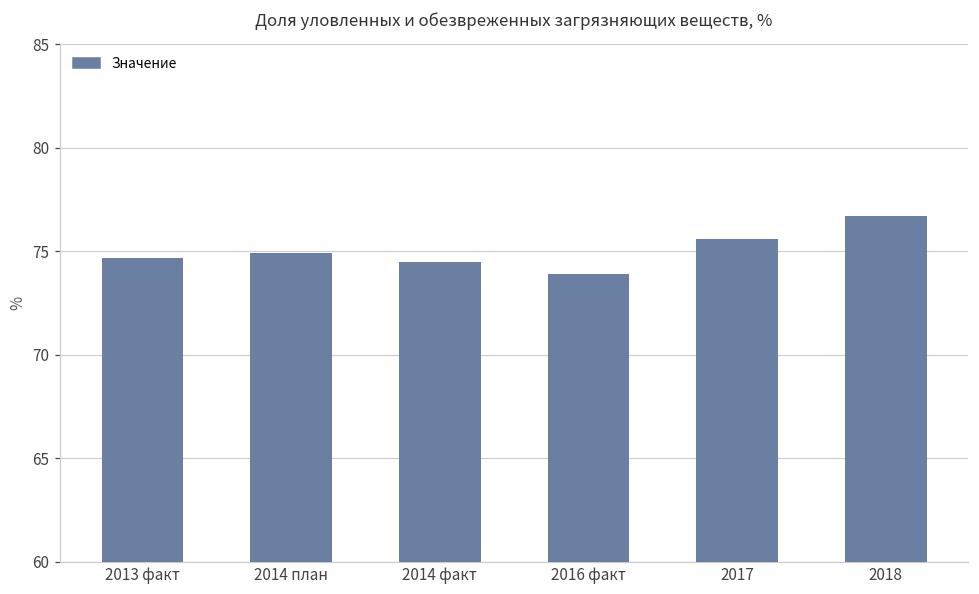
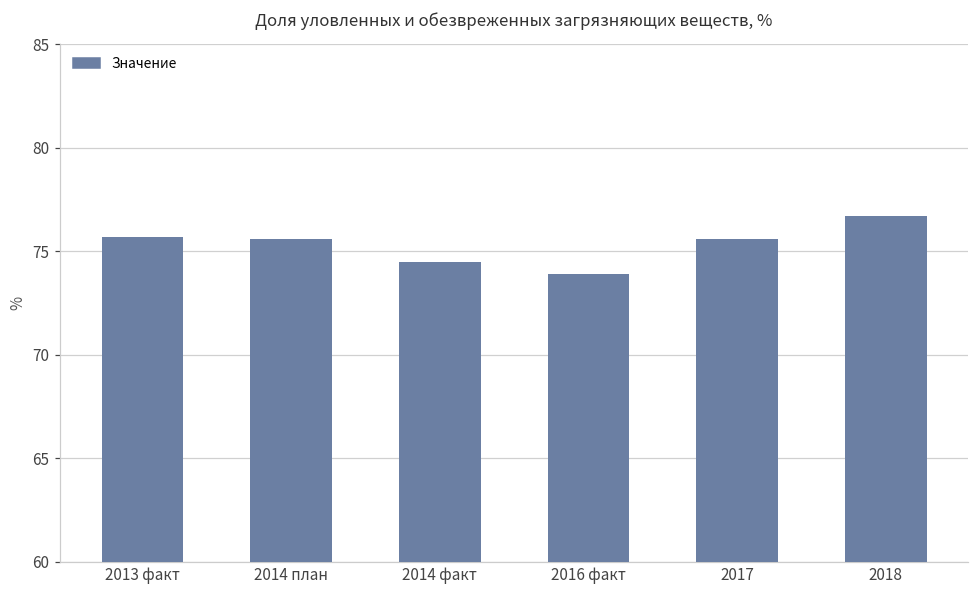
2013 факт: 74.7 -> 75.7
2014 план: 74.9 -> 75.6
